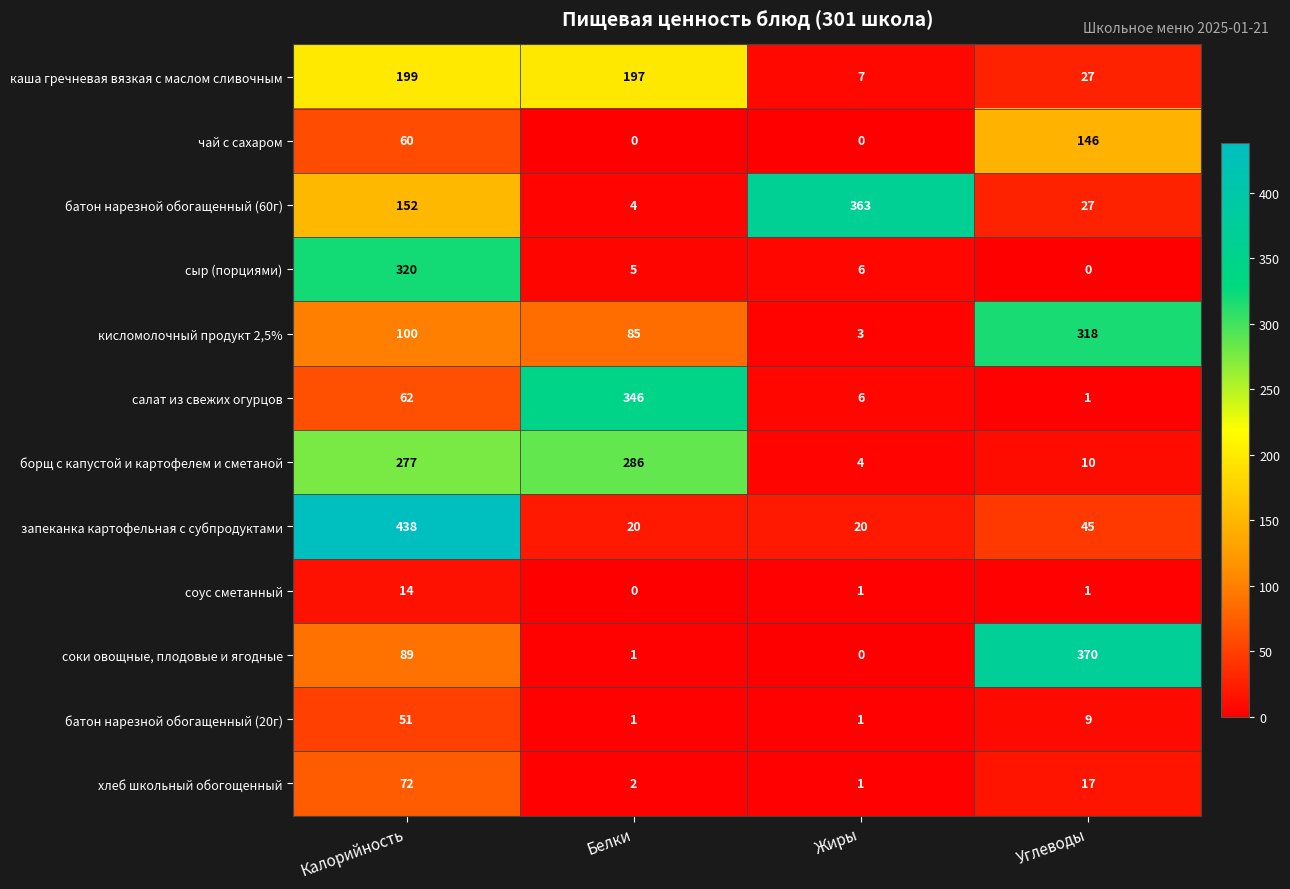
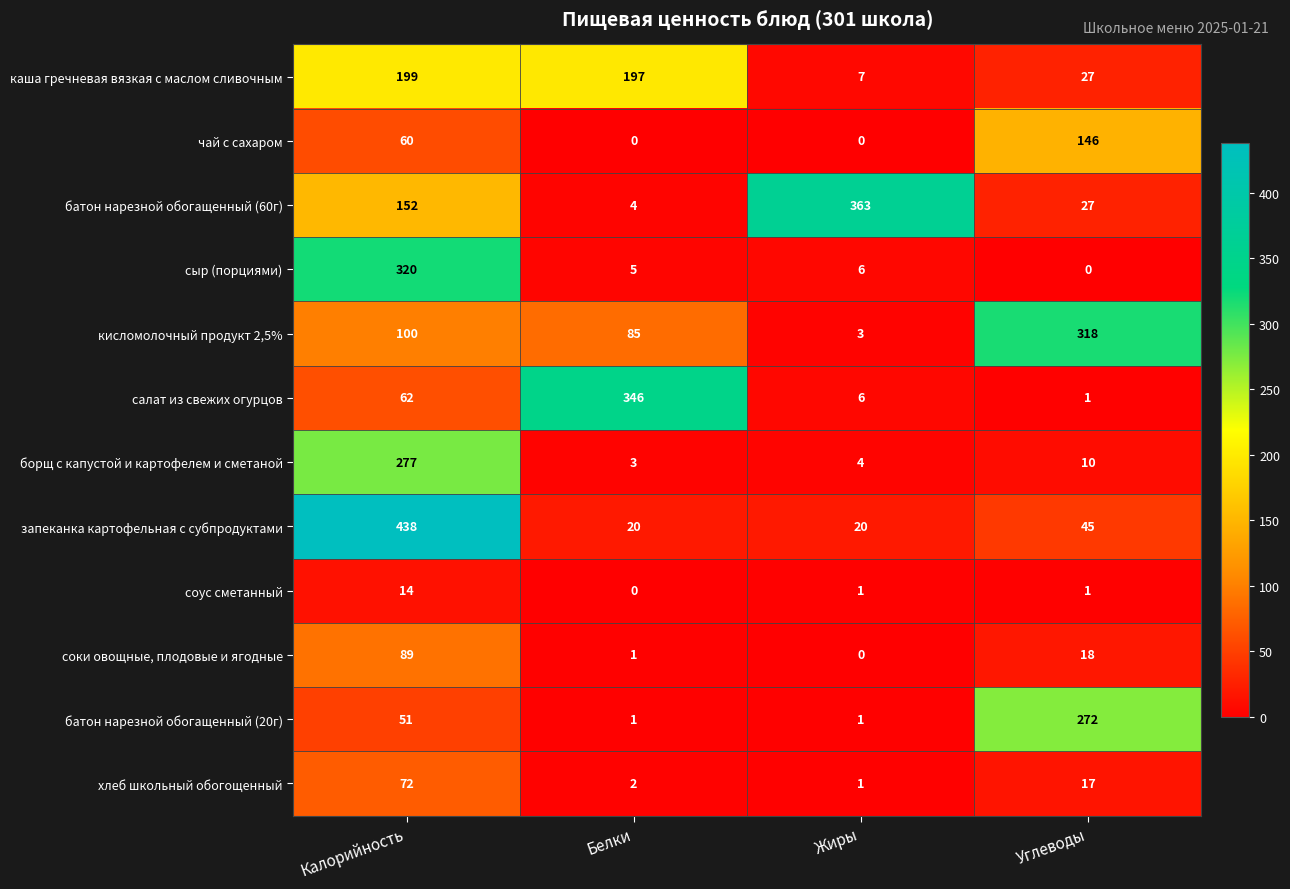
борщ с капустой и картофелем и сметаной, Белки: 286 -> 3
соки овощные, плодовые и ягодные, Углеводы: 370 -> 18
батон нарезной обогащенный (20г), Углеводы: 9 -> 272
